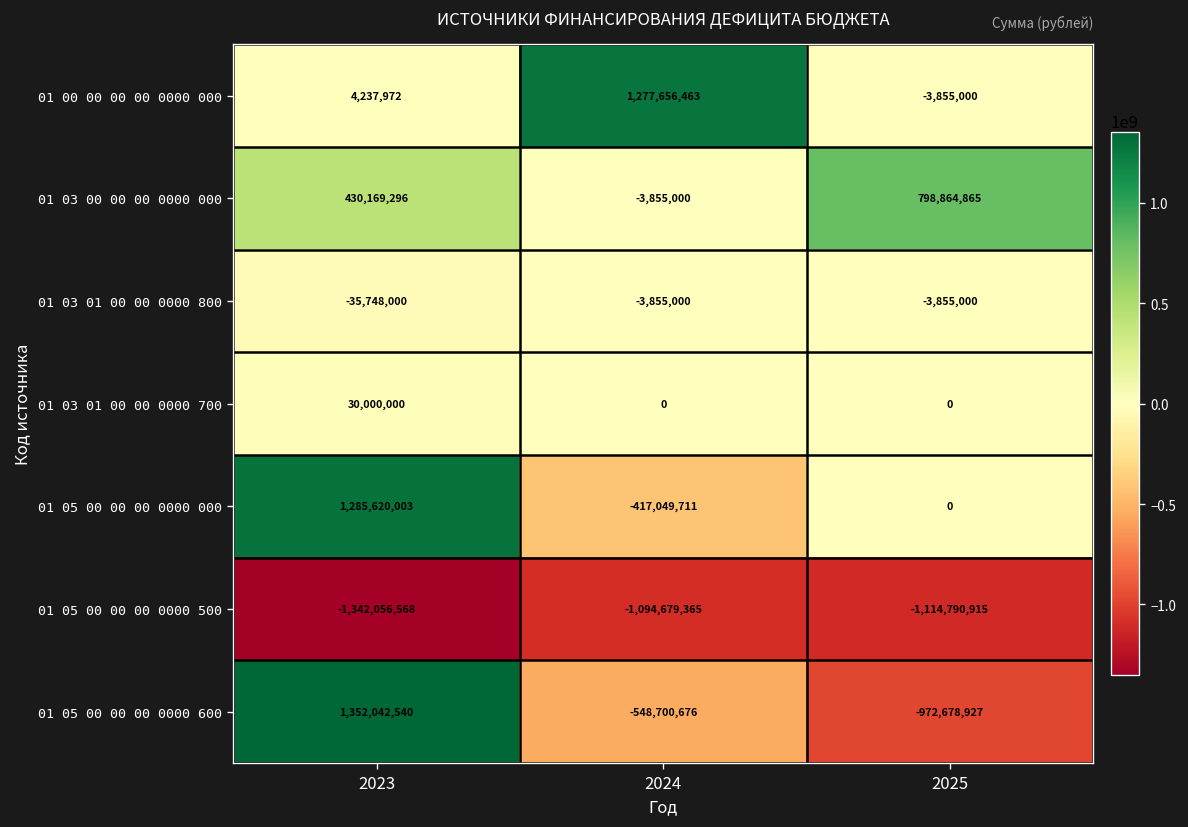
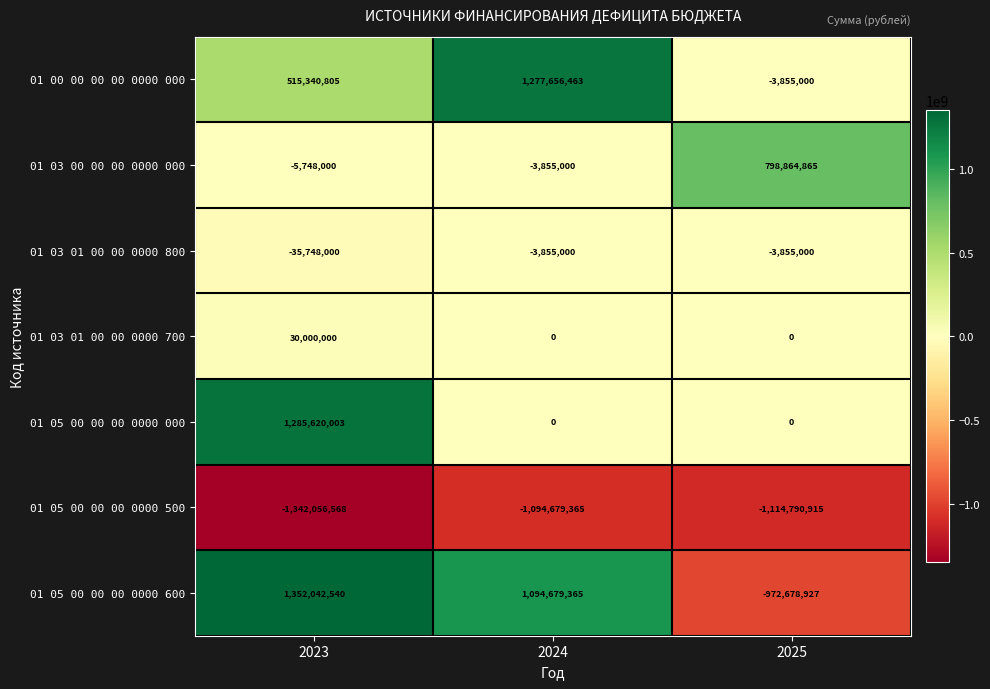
01 00 00 00 00 0000 000, 2023: 4,237,972 -> 515,340,805
01 03 00 00 00 0000 000, 2023: 430,169,296 -> -5,748,000
01 05 00 00 00 0000 000, 2024: -417,049,711 -> 0
01 05 00 00 00 0000 600, 2024: -548,700,676 -> 1,094,679,365
